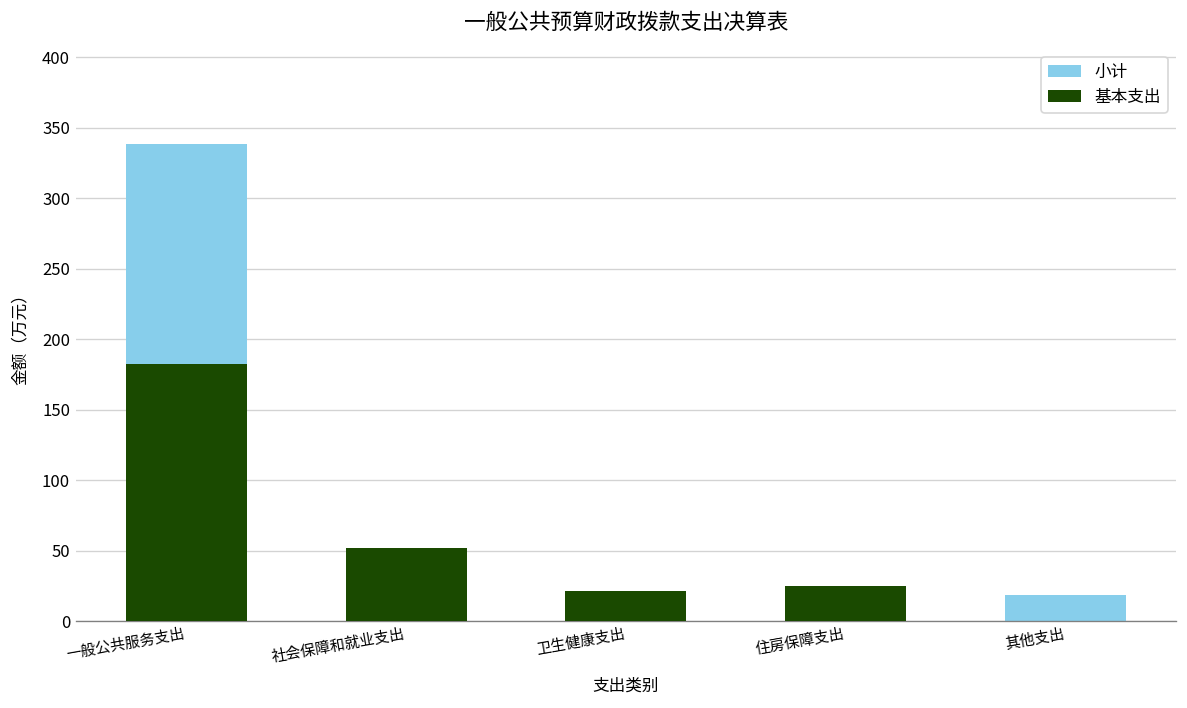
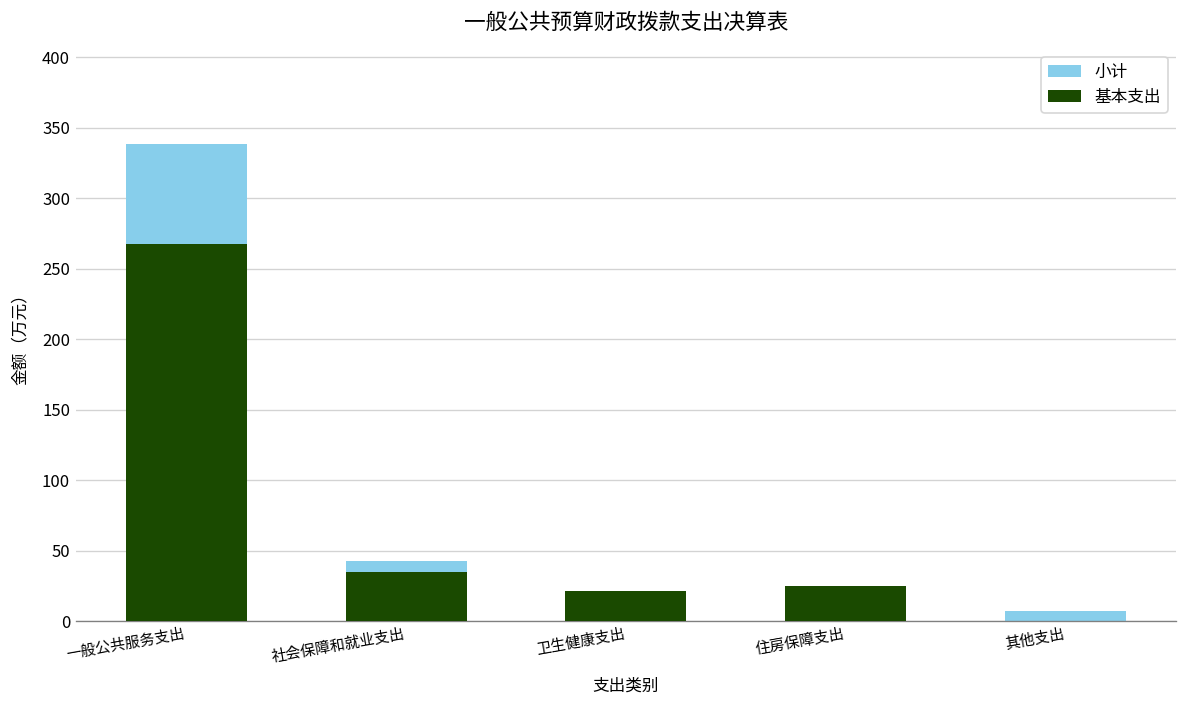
基本支出, 一般公共服务支出: 182 -> 267
基本支出, 社会保障和就业支出: 52 -> 35
小计, 其他支出: 18 -> 7
